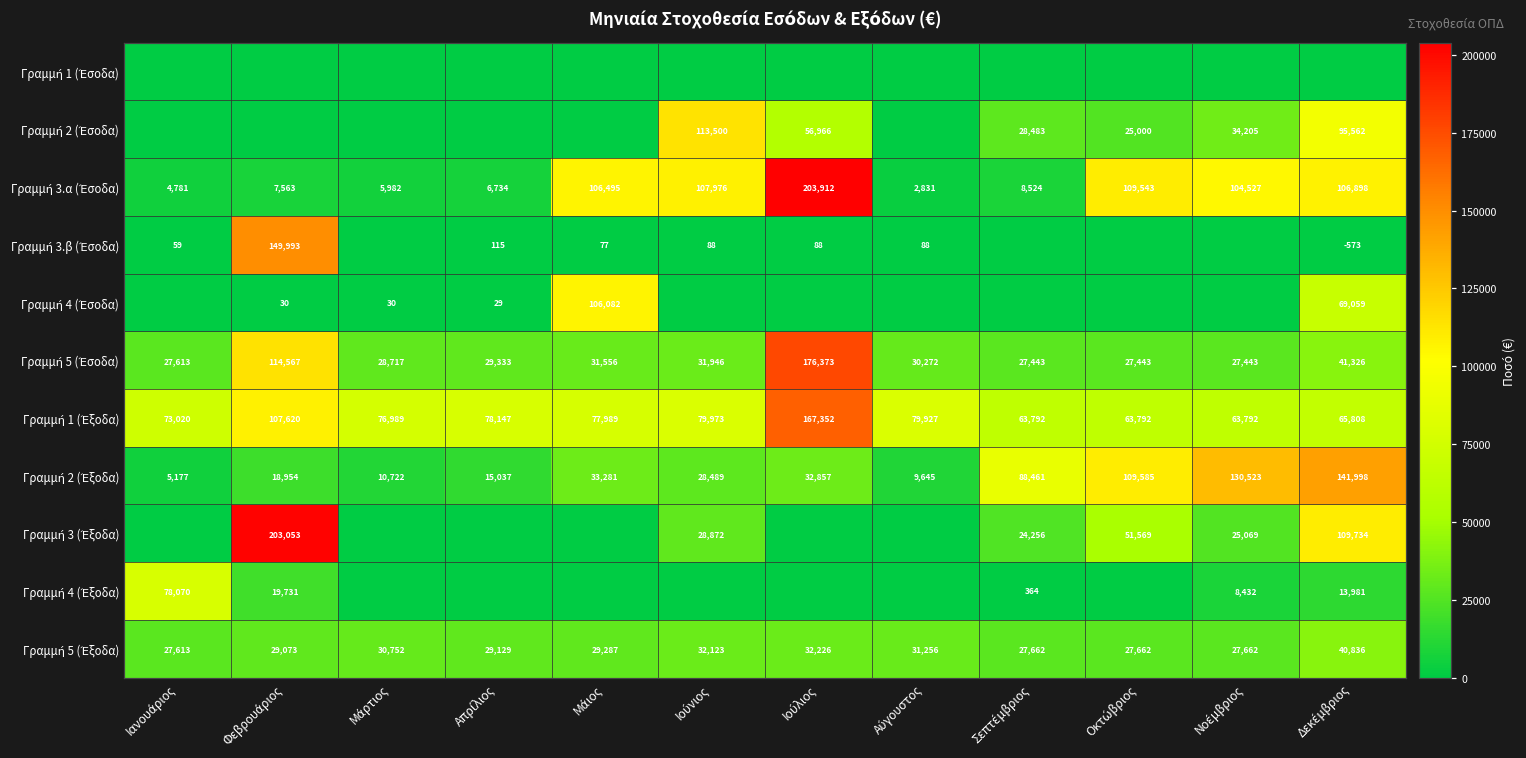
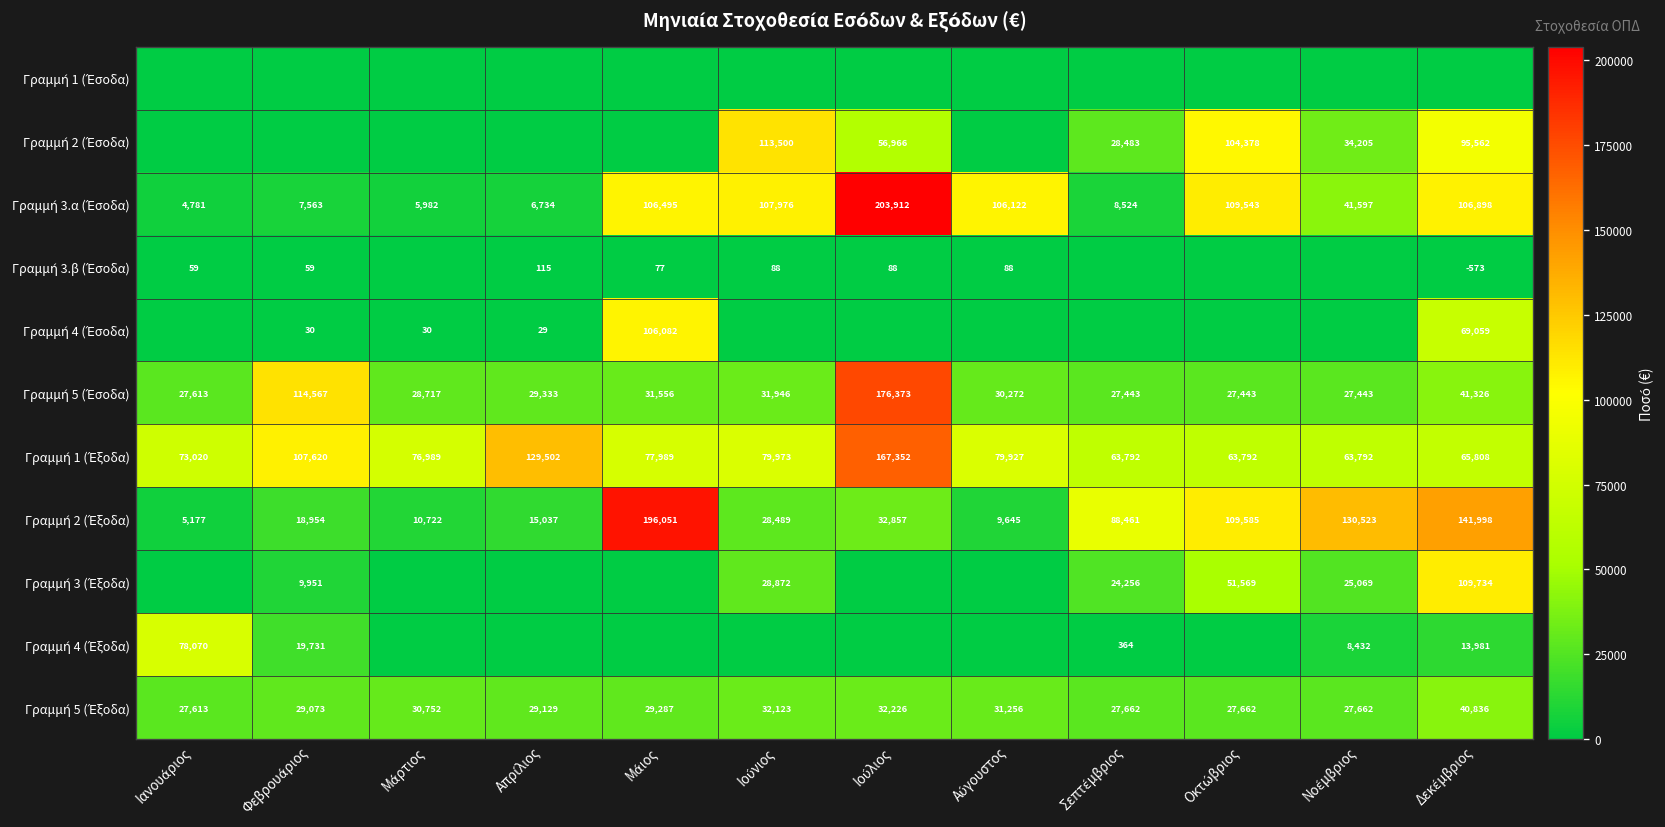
Γραμμή 2 (Έσοδα), Οκτώβριος: 25,000 -> 104,378
Γραμμή 3.α (Έσοδα), Αύγουστος: 2,831 -> 106,122
Γραμμή 3.α (Έσοδα), Νοέμβριος: 104,527 -> 41,597
Γραμμή 3.β (Έσοδα), Φεβρουάριος: 149,993 -> 59
Γραμμή 1 (Έξοδα), Απρίλιος: 78,147 -> 129,502
Γραμμή 2 (Έξοδα), Μάιος: 33,281 -> 196,051
Γραμμή 3 (Έξοδα), Φεβρουάριος: 203,053 -> 9,951
